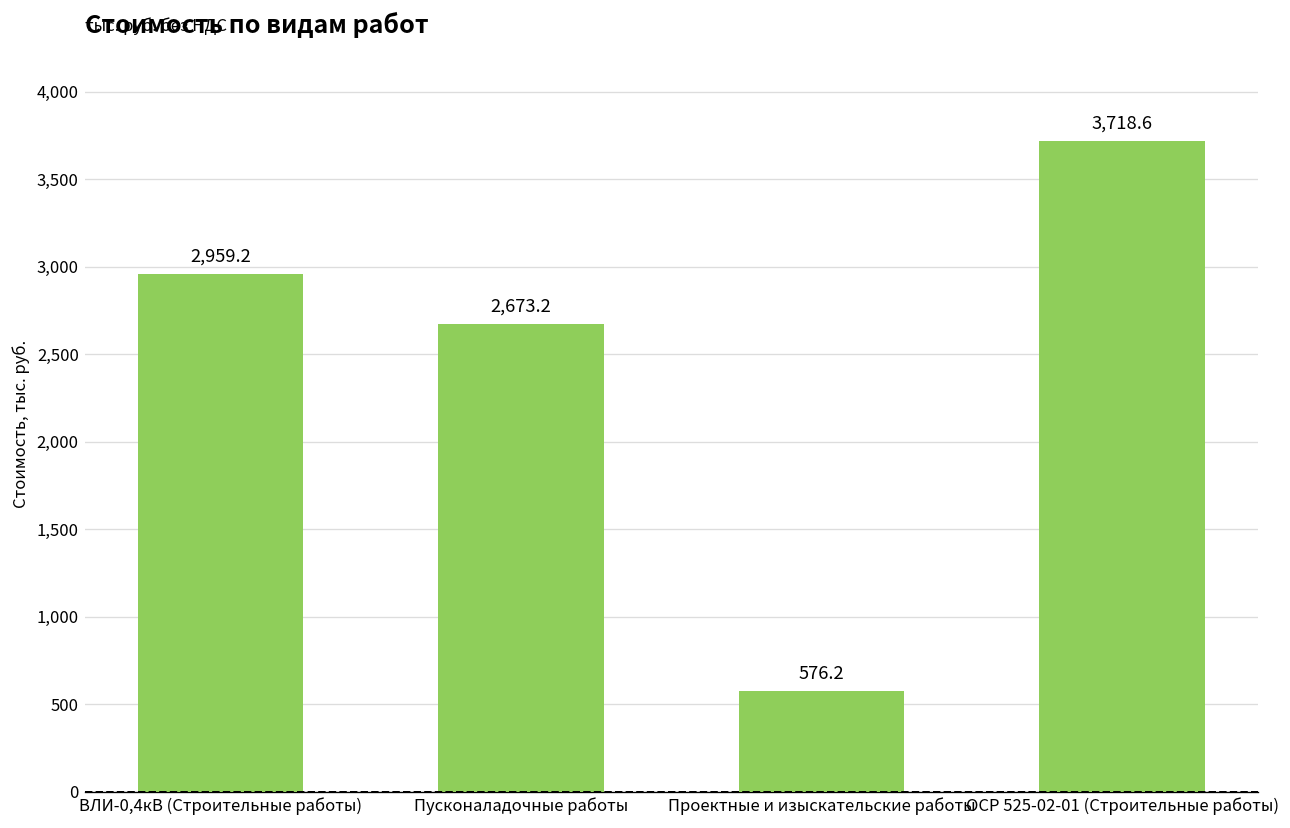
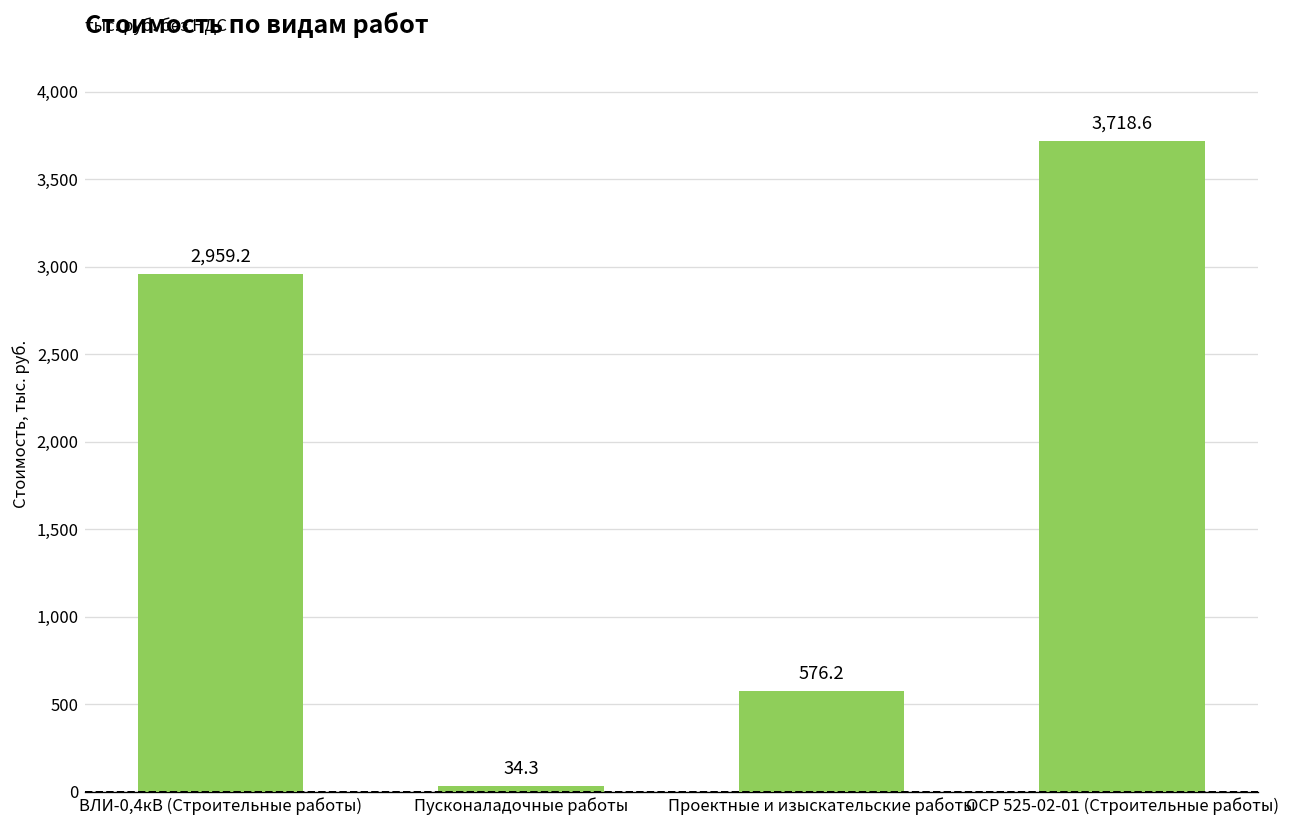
Пусконаладочные работы: 2,673.2 -> 34.3
